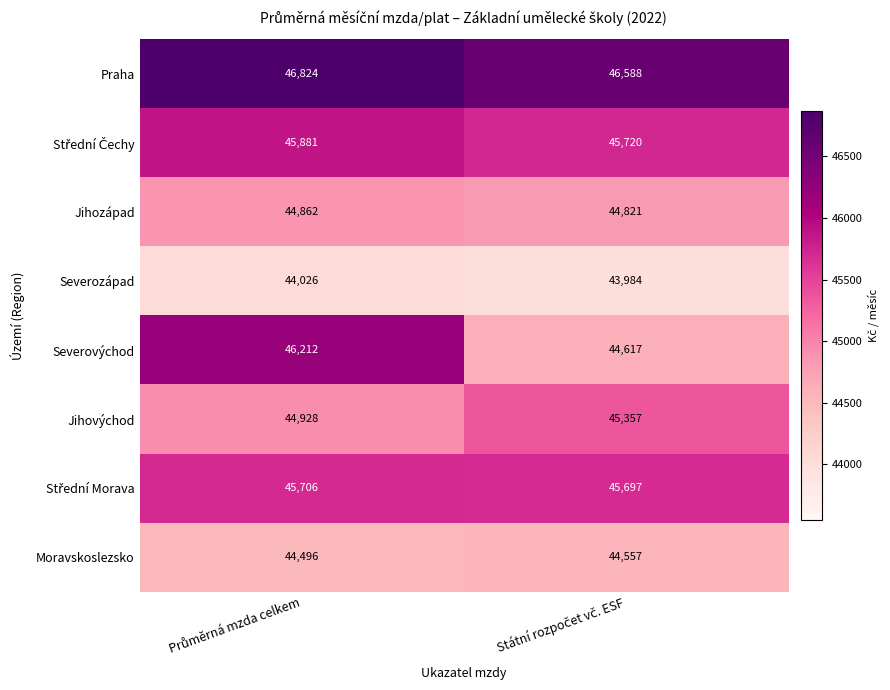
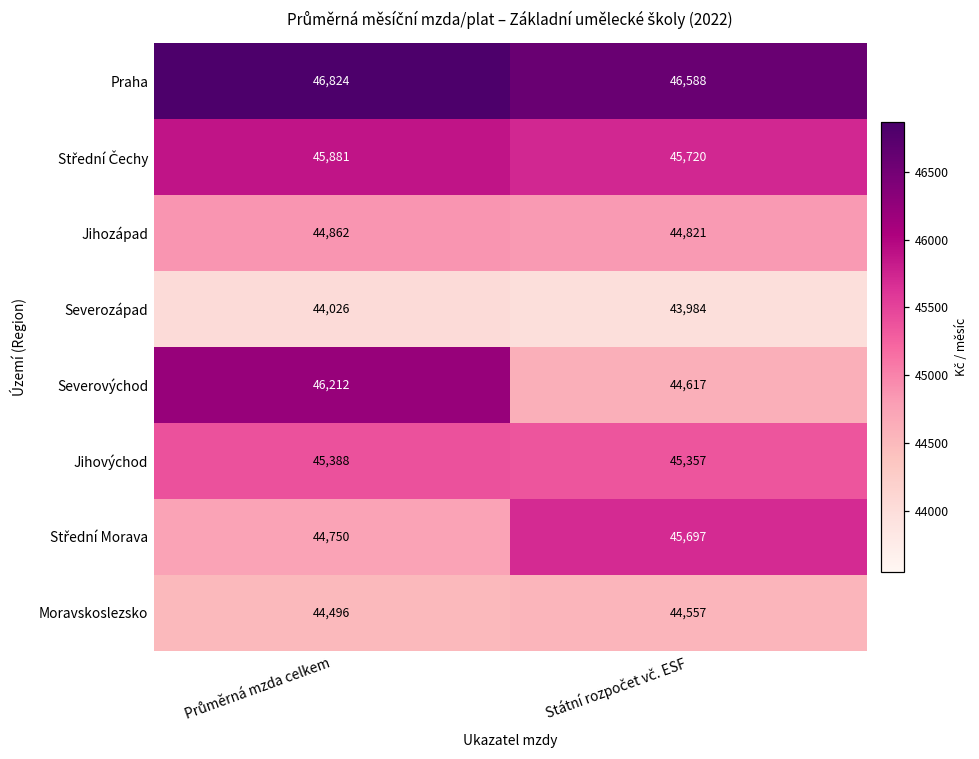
Jihovýchod, Průměrná mzda celkem: 44,928 -> 45,388
Střední Morava, Průměrná mzda celkem: 45,706 -> 44,750
